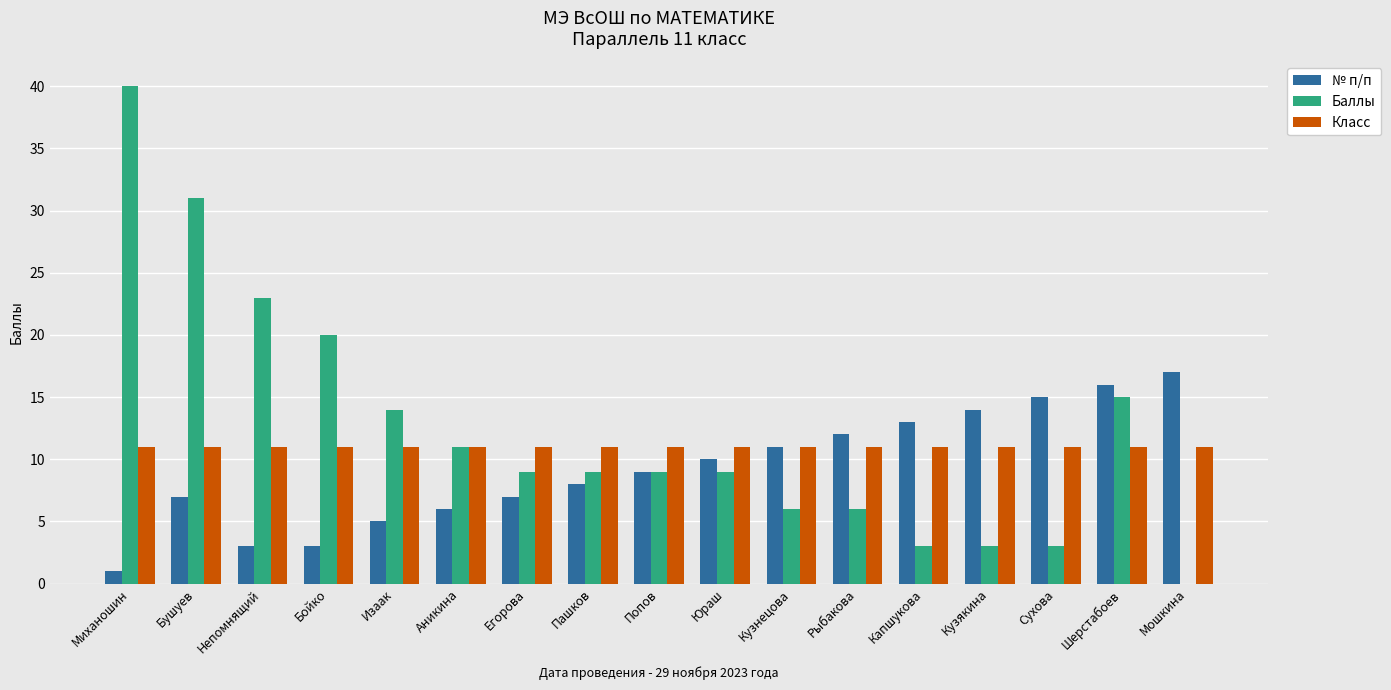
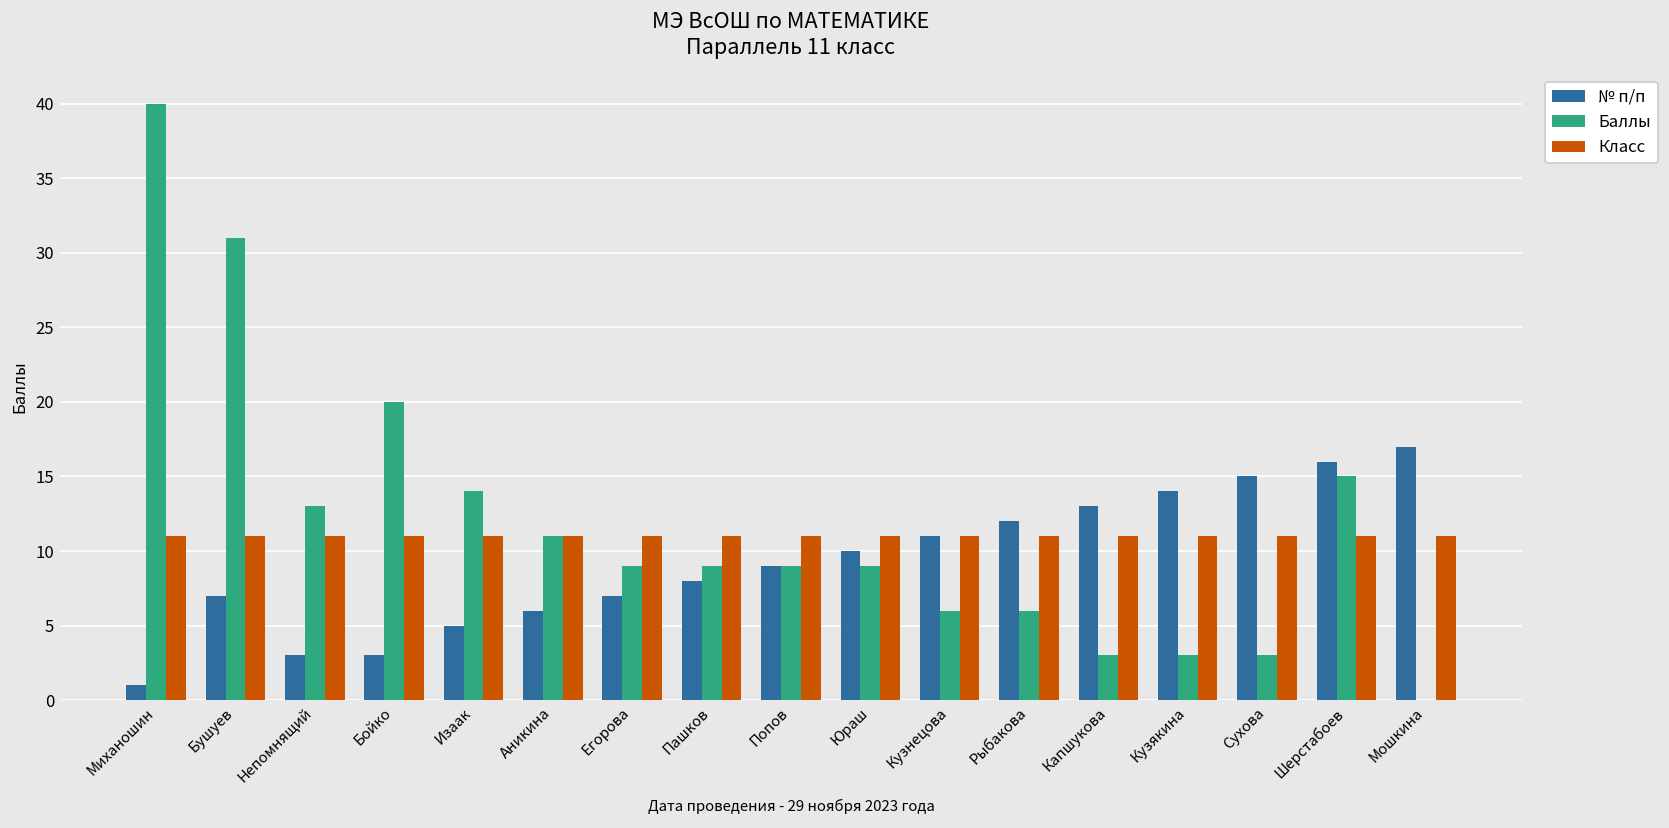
Баллы, Непомнящий: 23 -> 13
